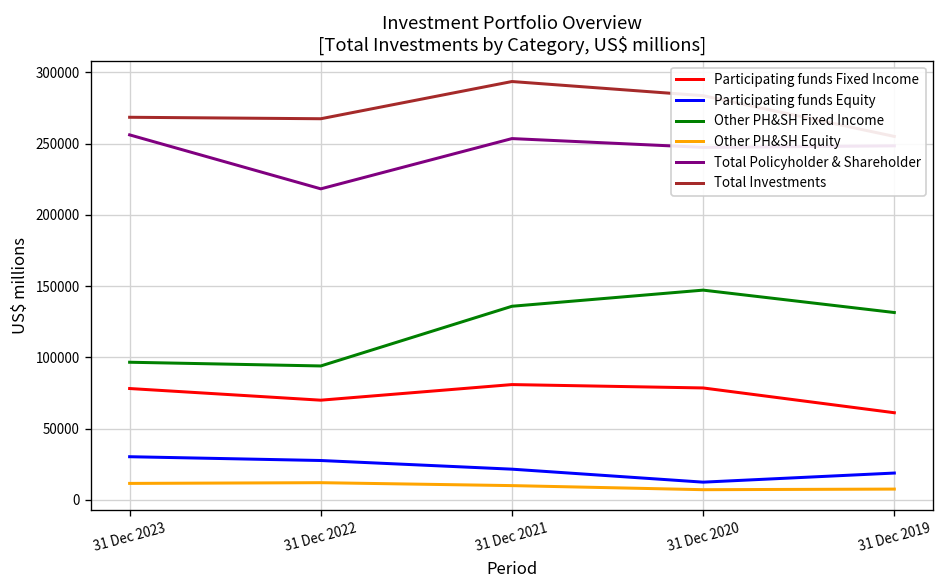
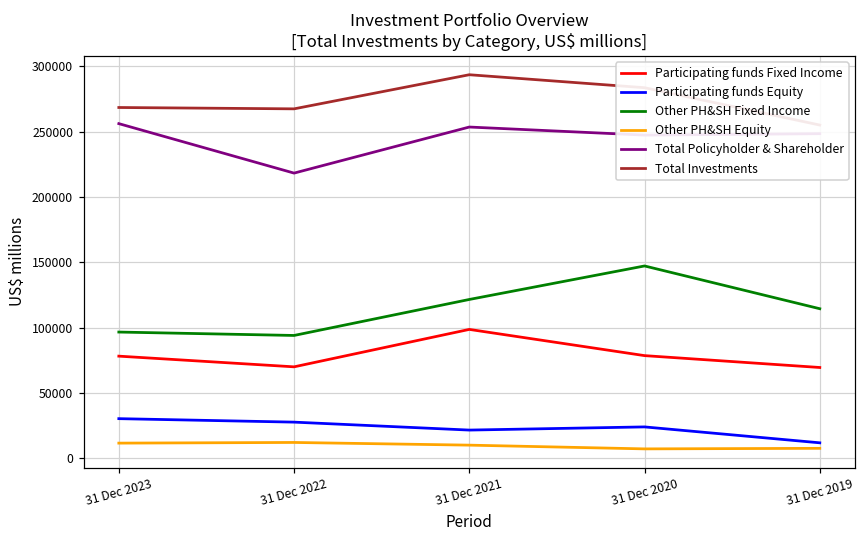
Participating funds Fixed Income, 31 Dec 2021: 81000 -> 99000
Other PH&SH Fixed Income, 31 Dec 2021: 136000 -> 122000
Participating funds Equity, 31 Dec 2020: 12000 -> 24000
Participating funds Fixed Income, 31 Dec 2019: 61000 -> 69000
Participating funds Equity, 31 Dec 2019: 19000 -> 12000
Other PH&SH Fixed Income, 31 Dec 2019: 131000 -> 114000
